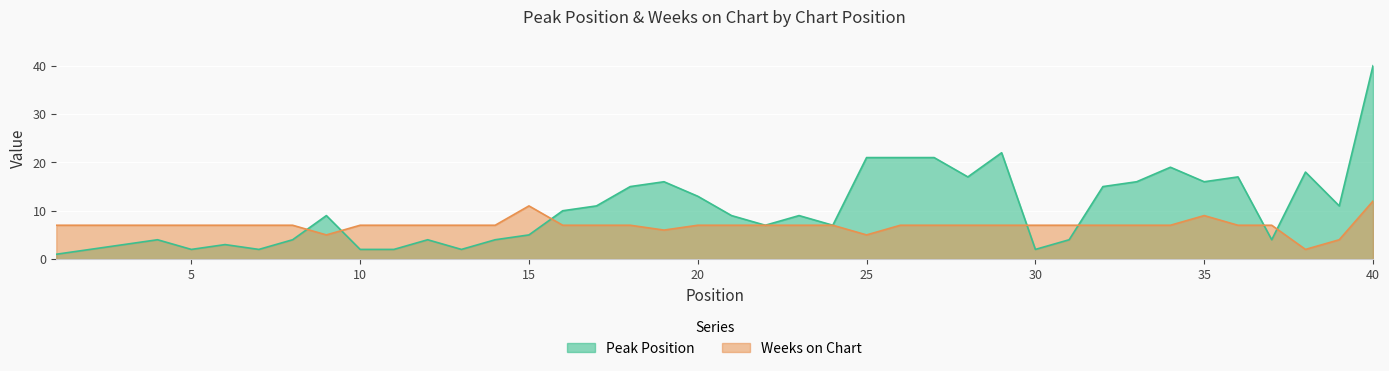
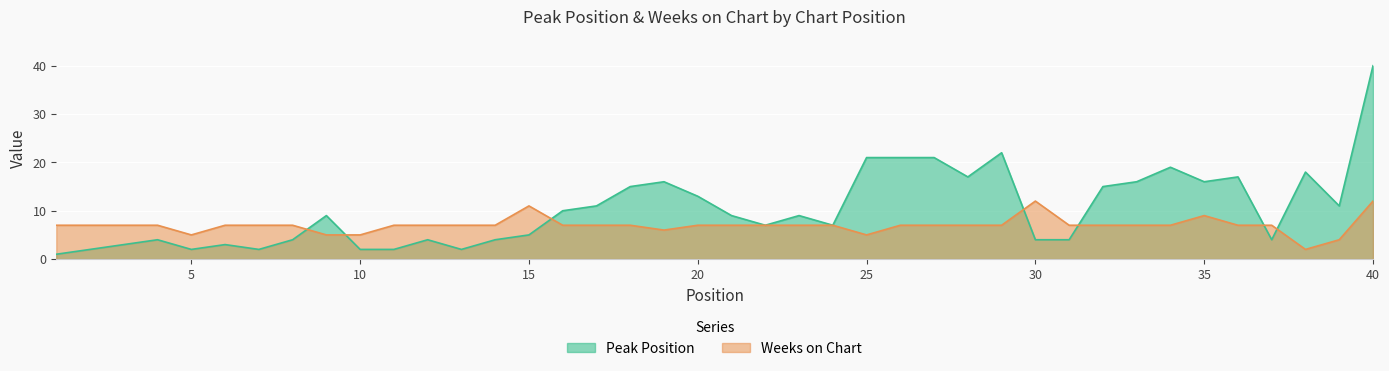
Weeks on Chart, 5: 7 -> 5
Weeks on Chart, 10: 7 -> 5
Peak Position, 30: 2 -> 4
Weeks on Chart, 30: 7 -> 12
